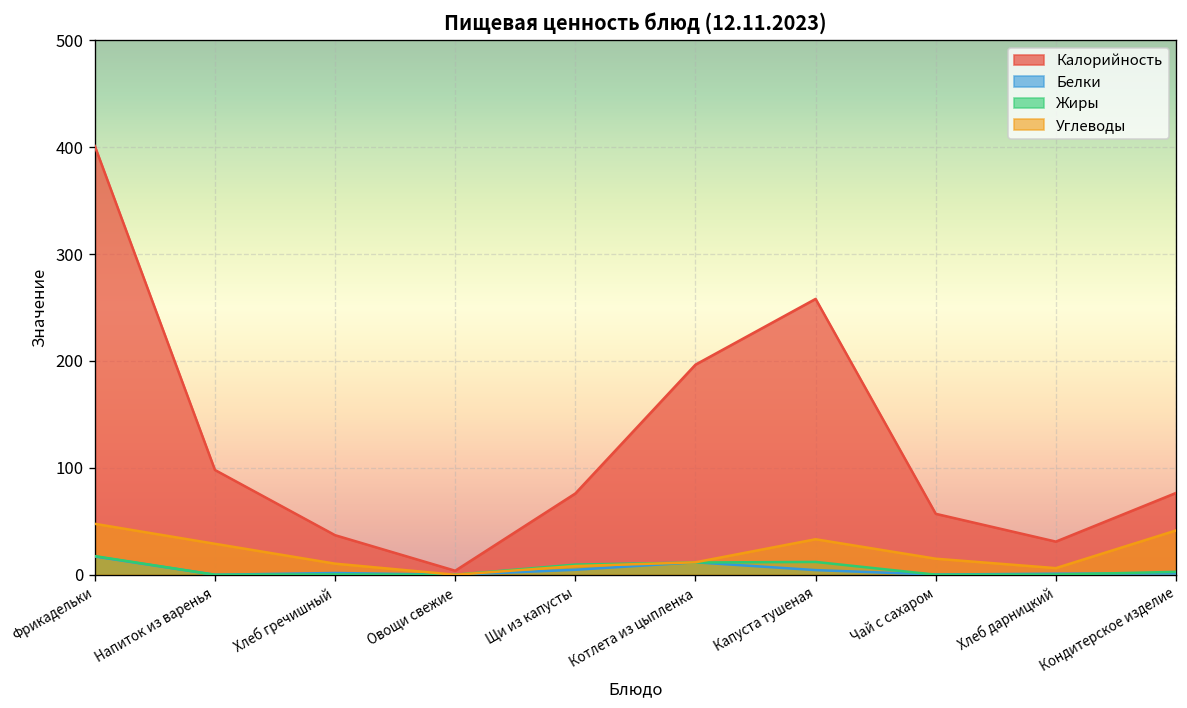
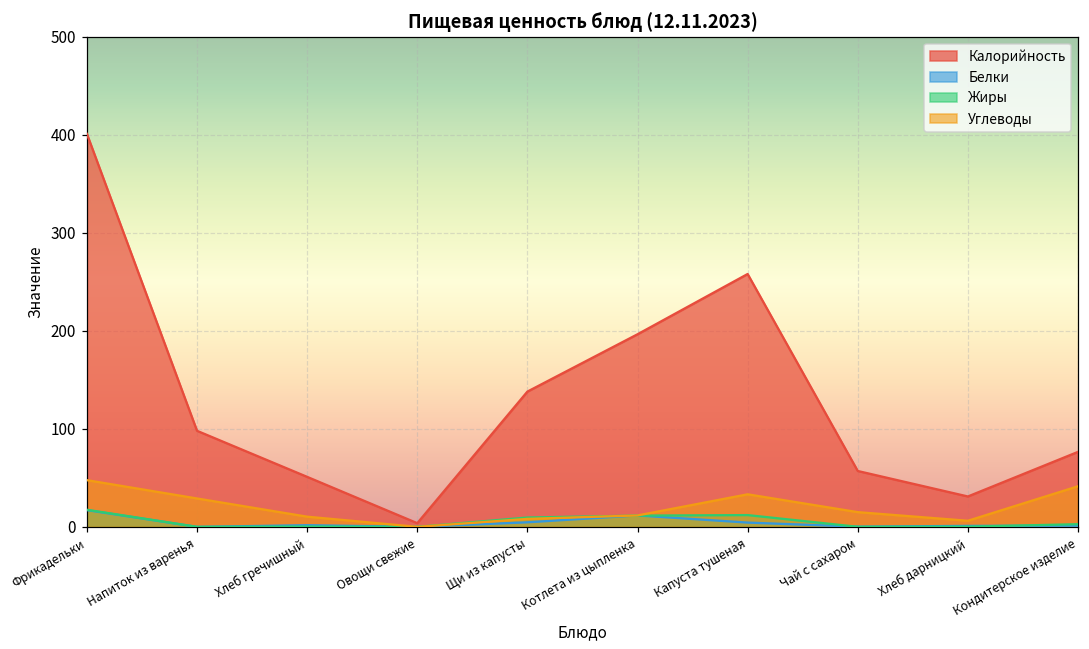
Калорийность, Хлеб гречишный: 40 -> 50
Калорийность, Щи из капусты: 80 -> 140
